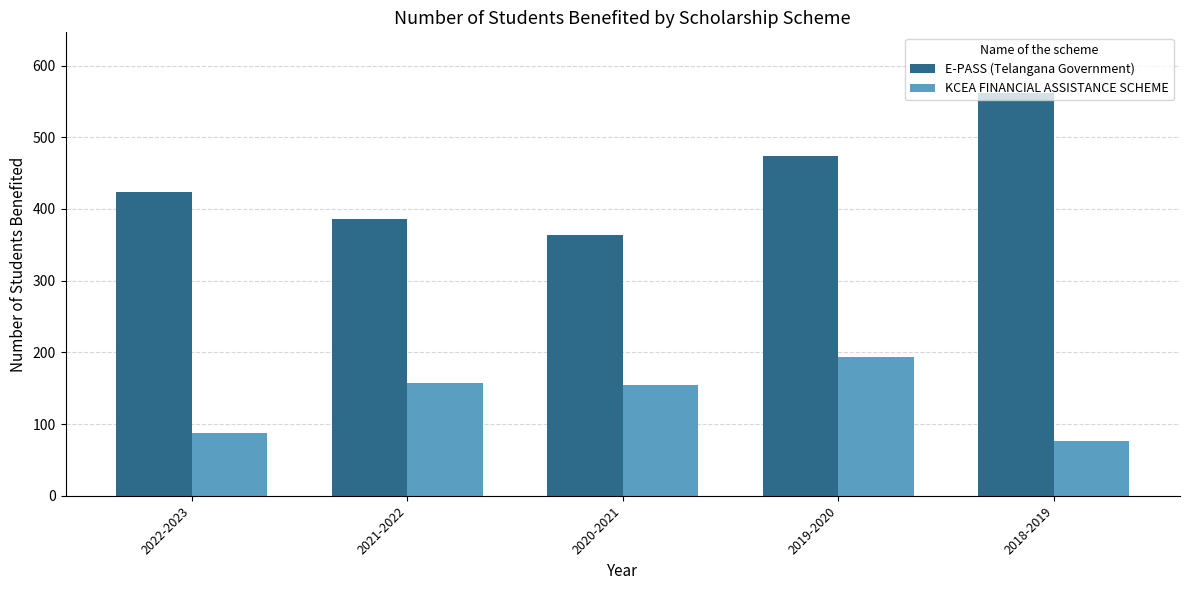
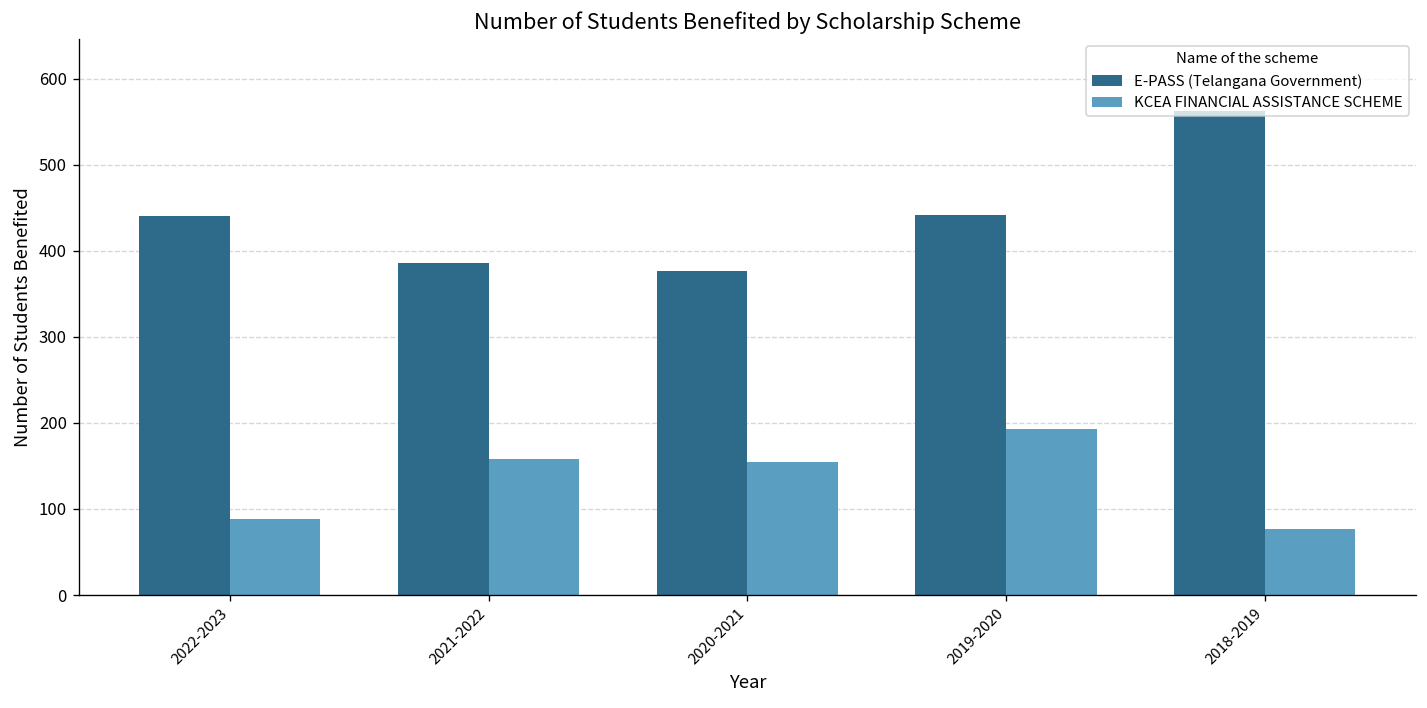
E-PASS (Telangana Government), 2022-2023: 420 -> 440
E-PASS (Telangana Government), 2020-2021: 360 -> 380
E-PASS (Telangana Government), 2019-2020: 470 -> 440
